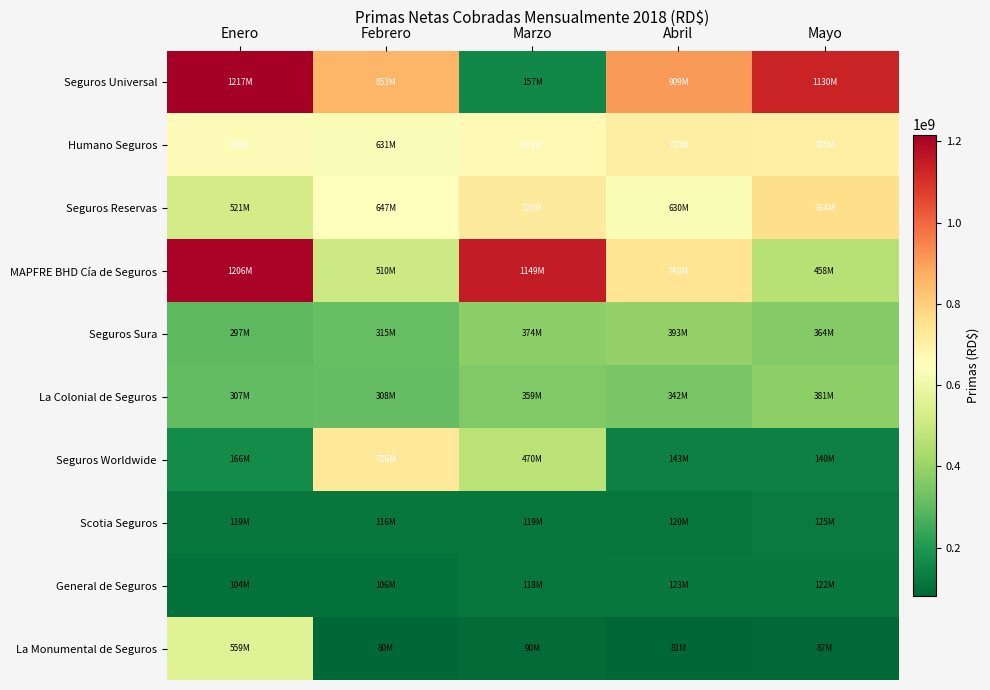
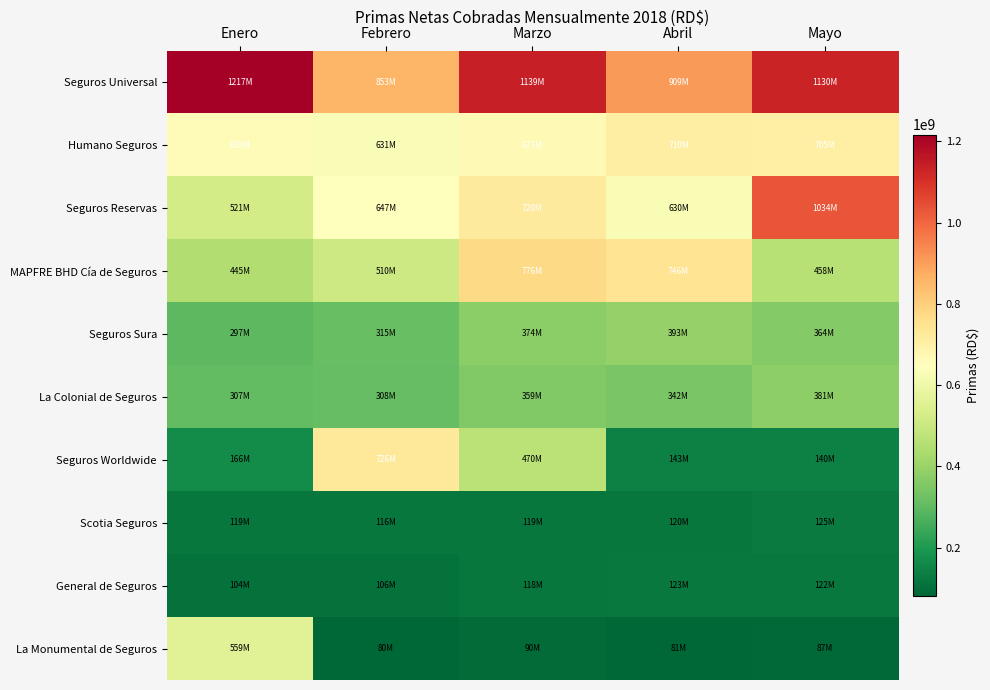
Seguros Universal, Marzo: 157M -> 1139M
Seguros Reservas, Mayo: 764M -> 1034M
MAPFRE BHD Cía de Seguros, Enero: 1206M -> 445M
MAPFRE BHD Cía de Seguros, Marzo: 1149M -> 776M
